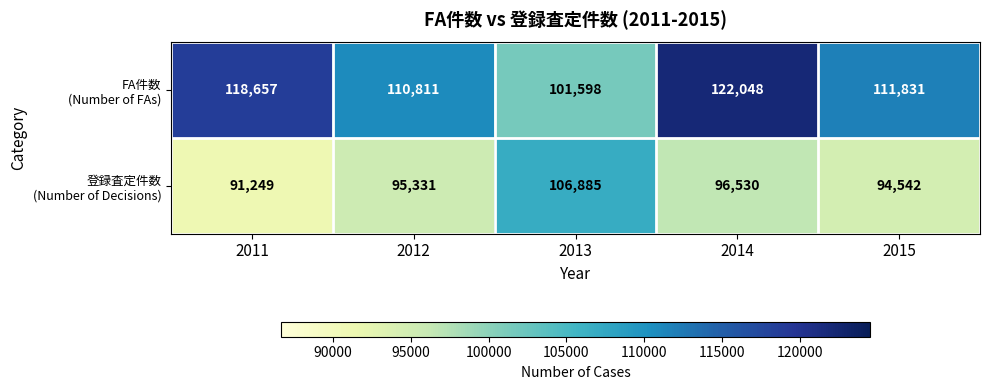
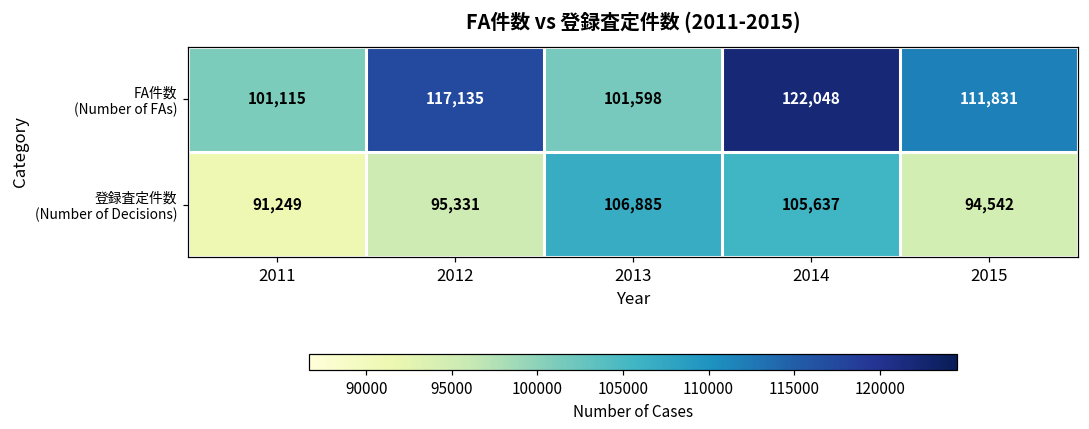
FA件数 (Number of FAs), 2011: 118,657 -> 101,115
FA件数 (Number of FAs), 2012: 110,811 -> 117,135
登録査定件数 (Number of Decisions), 2014: 96,530 -> 105,637
